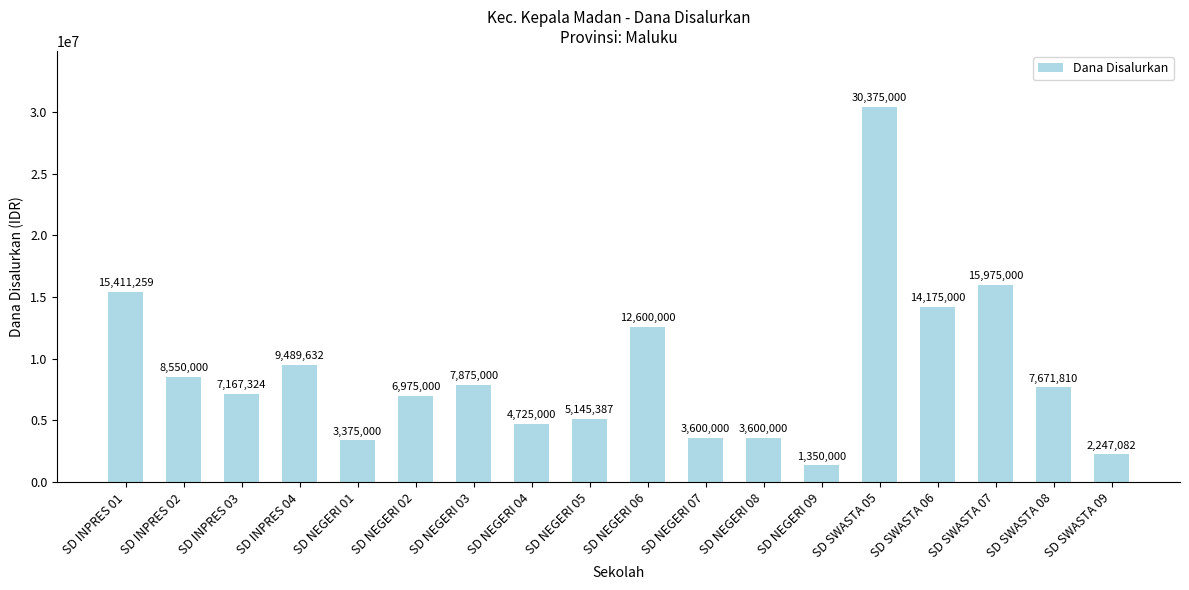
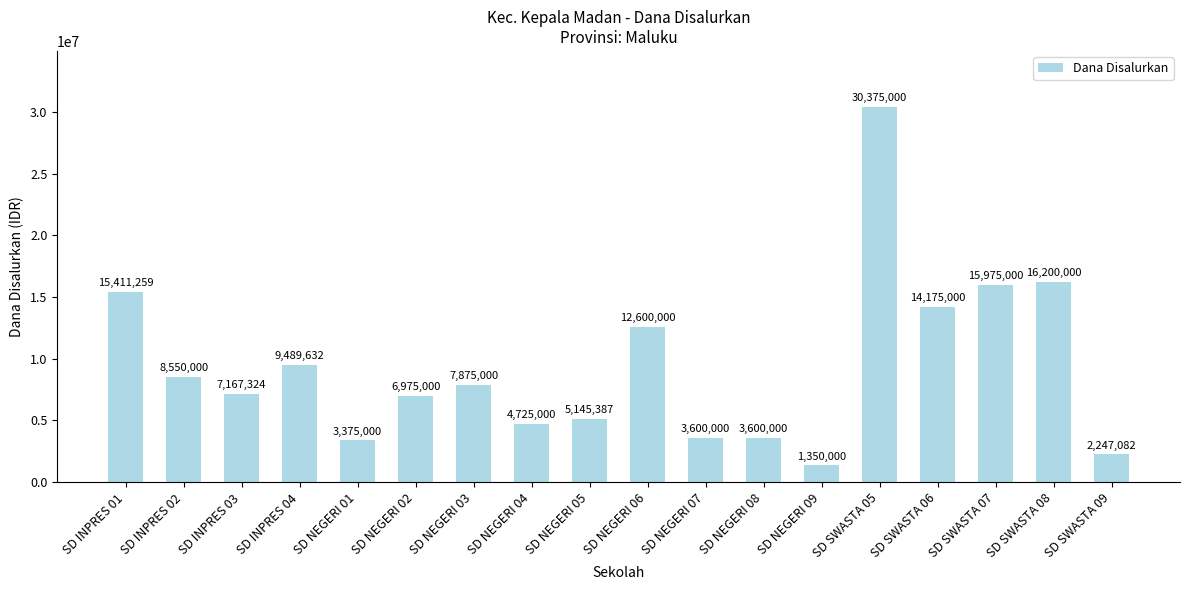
SD SWASTA 08: 7,671,810 -> 16,200,000
